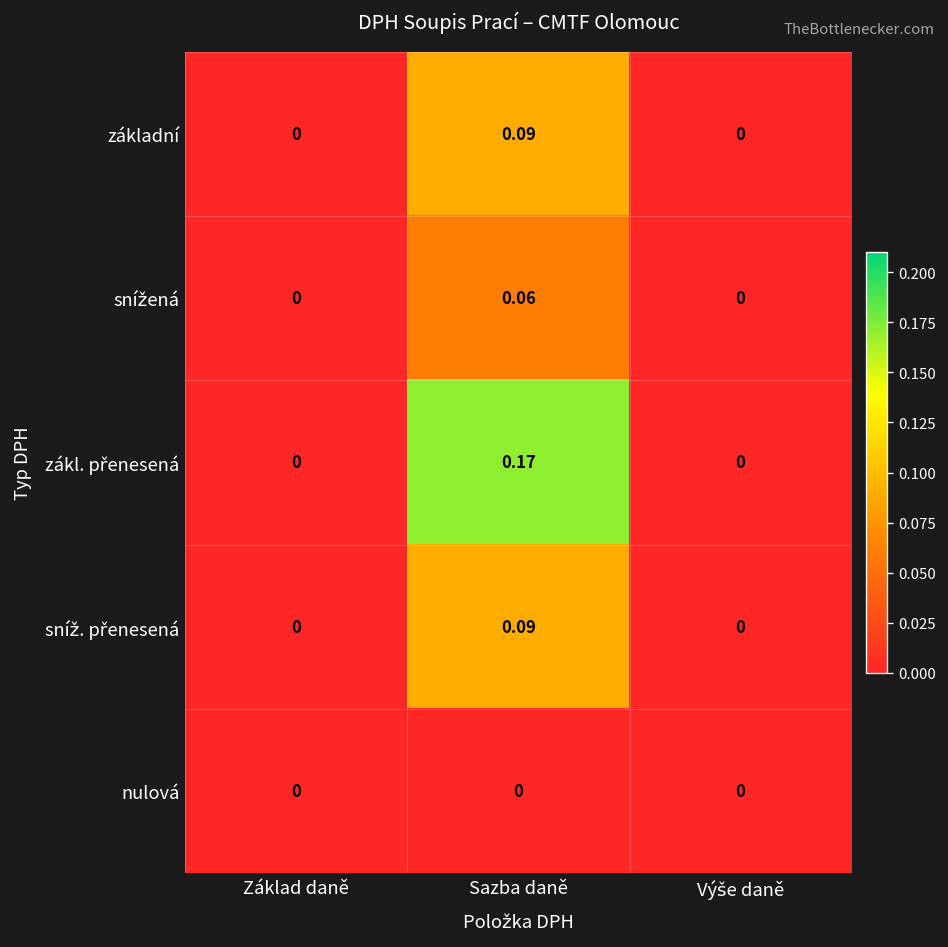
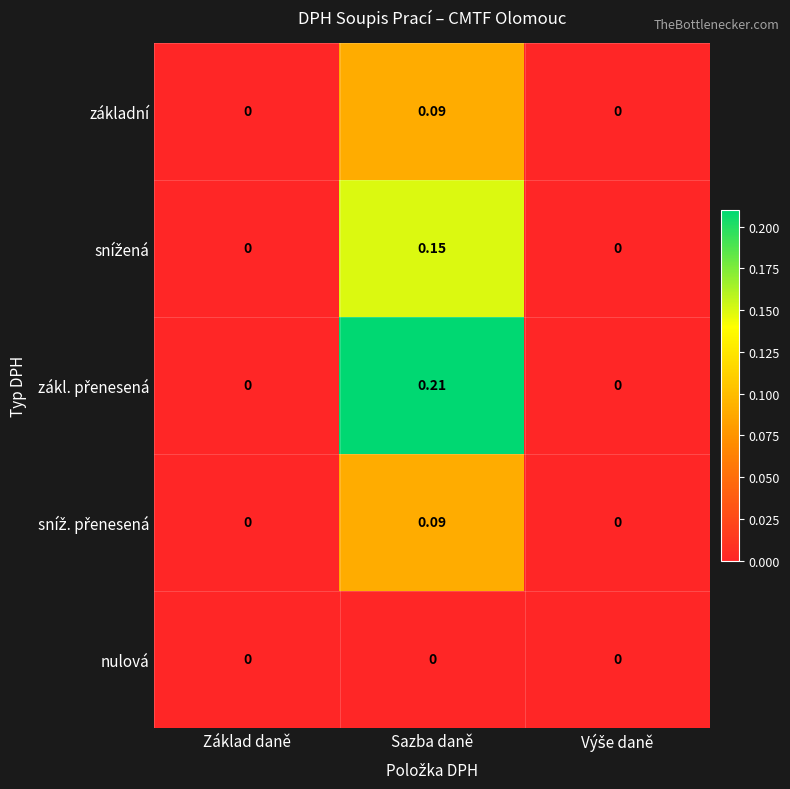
snížená, Sazba daně: 0.06 -> 0.15
zákl. přenesená, Sazba daně: 0.17 -> 0.21
